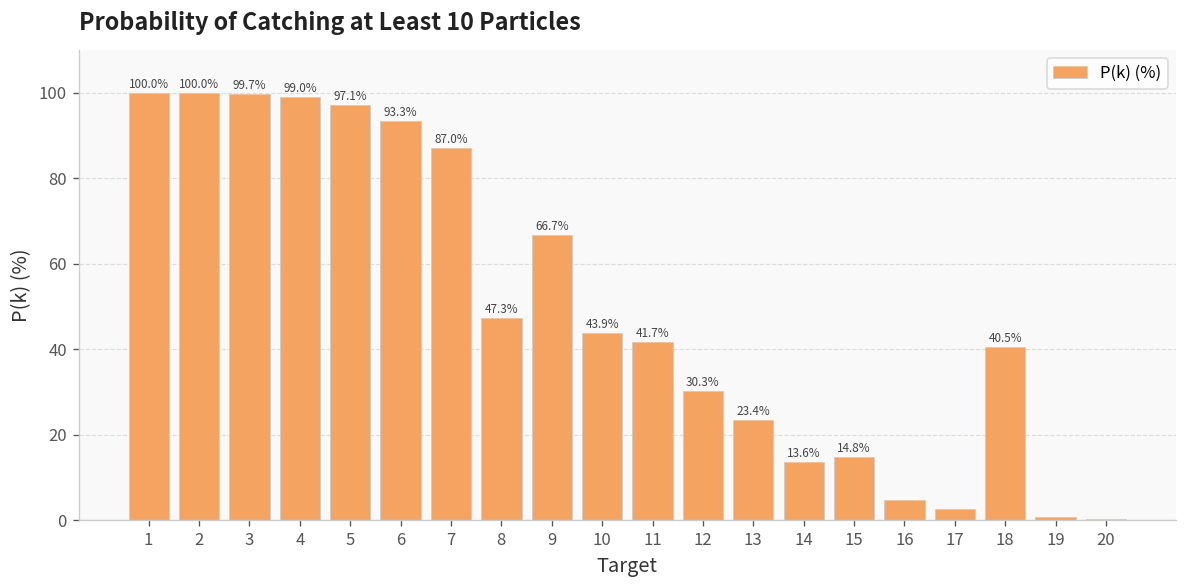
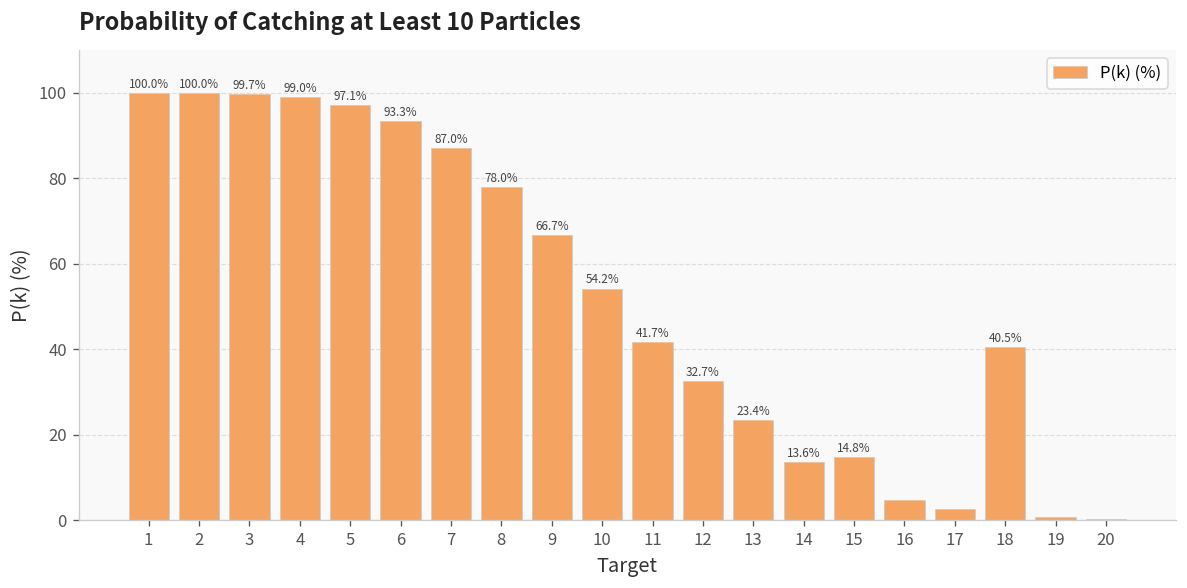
8: 47.3% -> 78.0%
10: 43.9% -> 54.2%
12: 30.3% -> 32.7%
